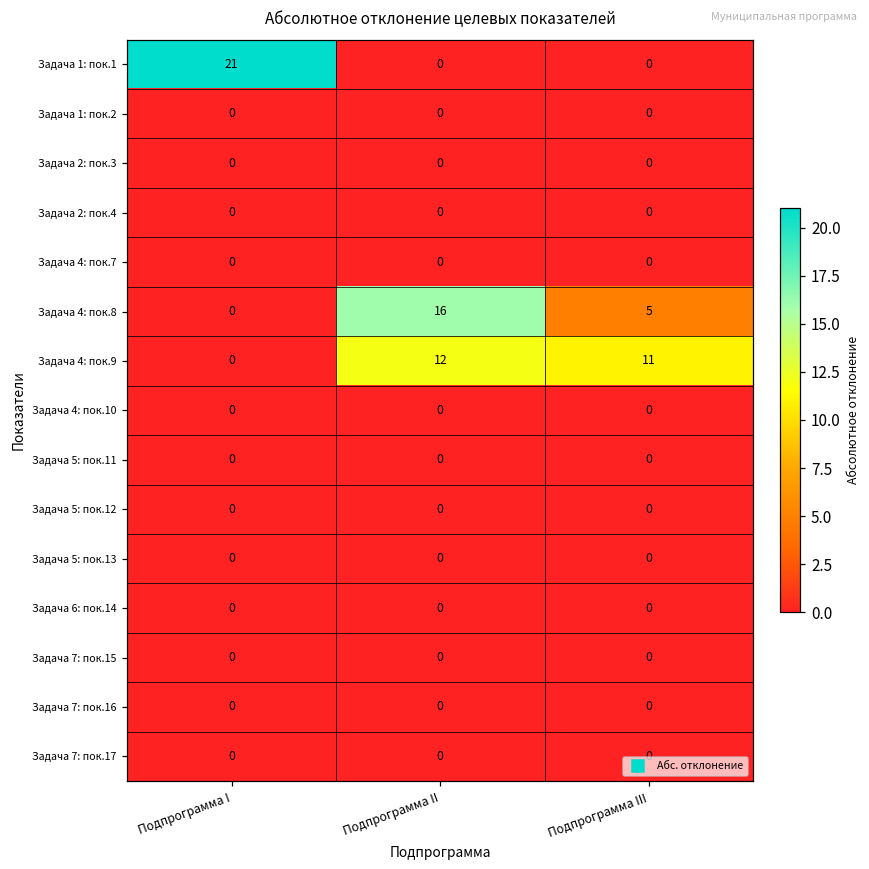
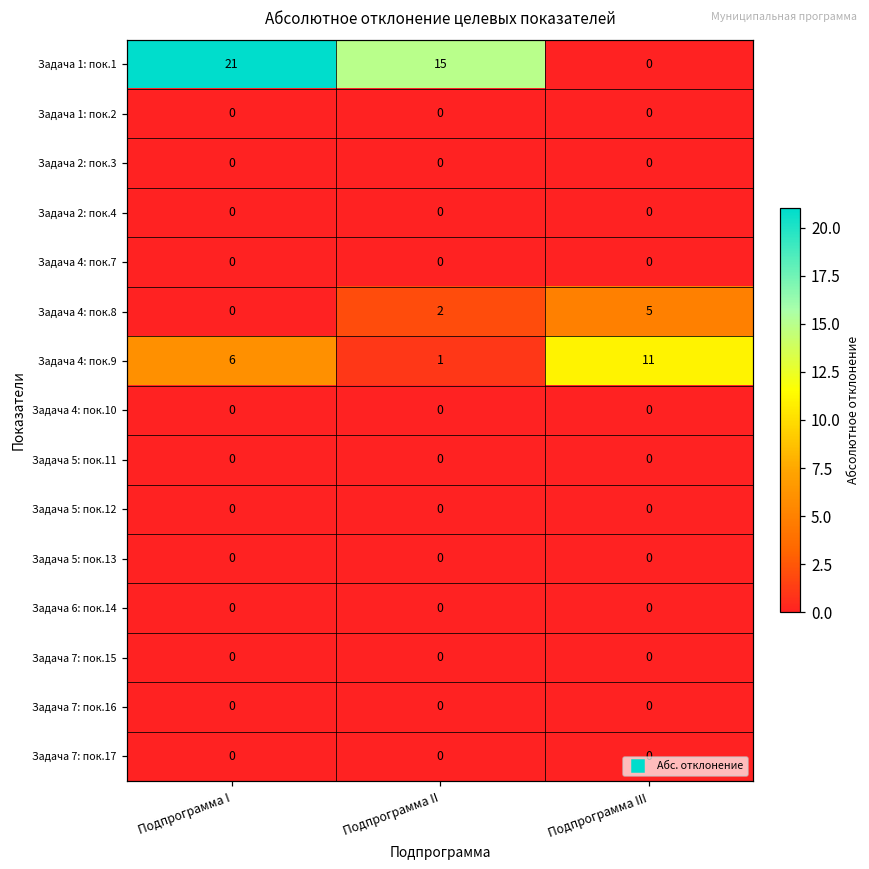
Задача 1: пок.1, Подпрограмма II: 0 -> 15
Задача 4: пок.8, Подпрограмма II: 16 -> 2
Задача 4: пок.9, Подпрограмма I: 0 -> 6
Задача 4: пок.9, Подпрограмма II: 12 -> 1
